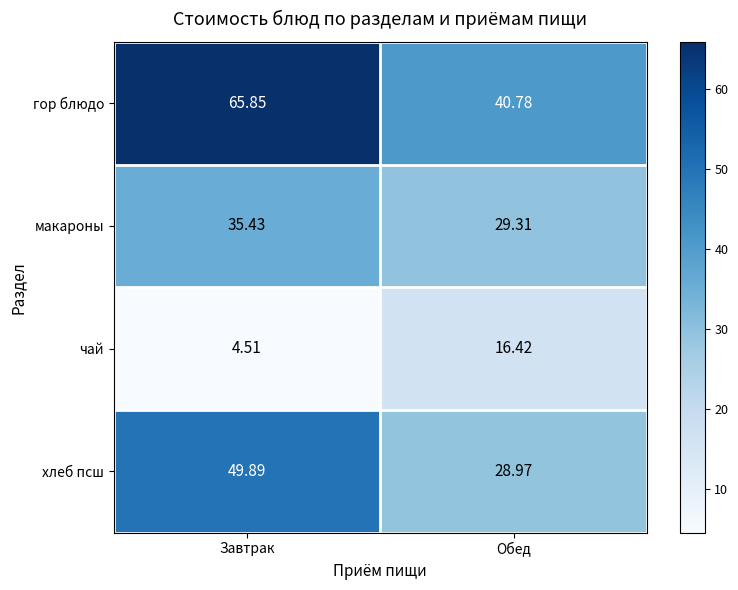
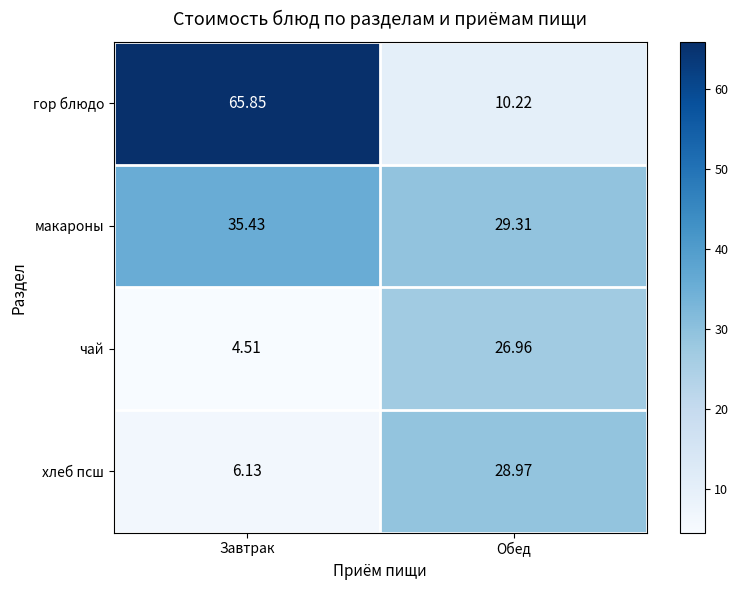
гор блюдо, Обед: 40.78 -> 10.22
чай, Обед: 16.42 -> 26.96
хлеб псш, Завтрак: 49.89 -> 6.13
